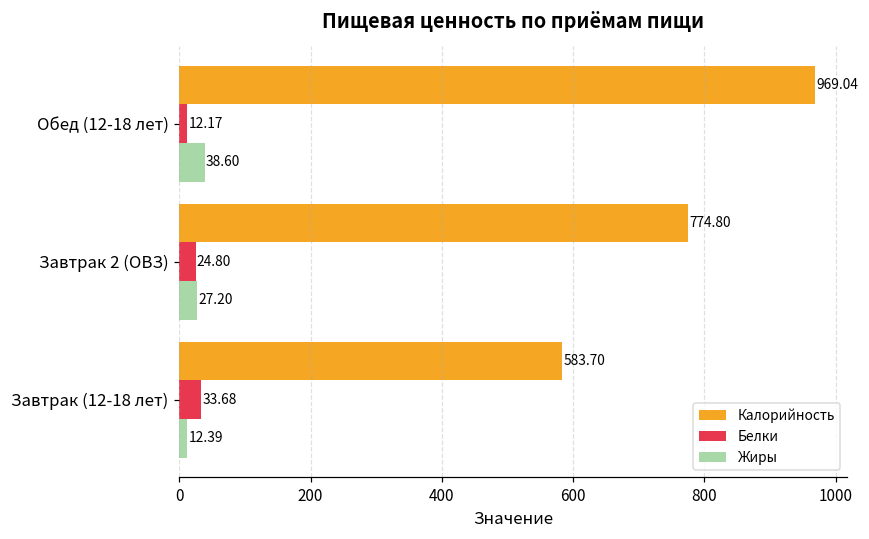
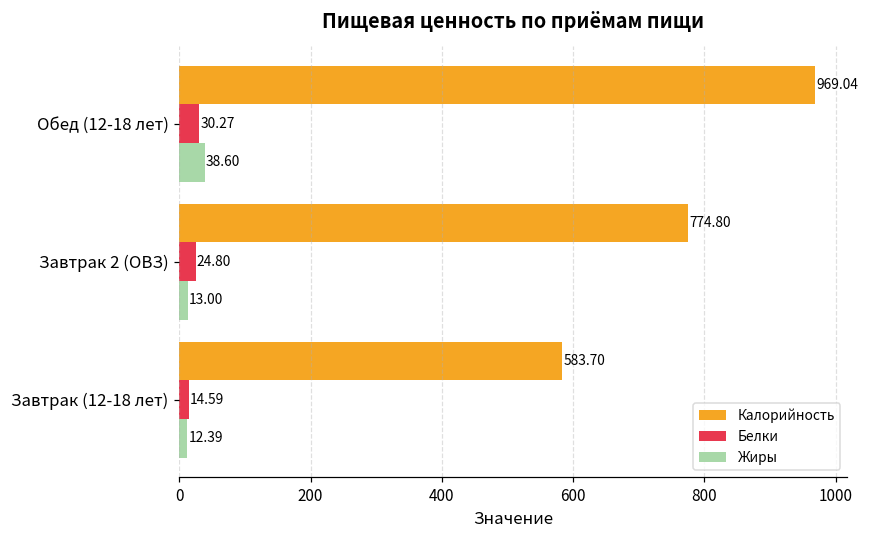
Белки, Обед (12-18 лет): 12.17 -> 30.27
Жиры, Завтрак 2 (ОВЗ): 27.20 -> 13.00
Белки, Завтрак (12-18 лет): 33.68 -> 14.59
